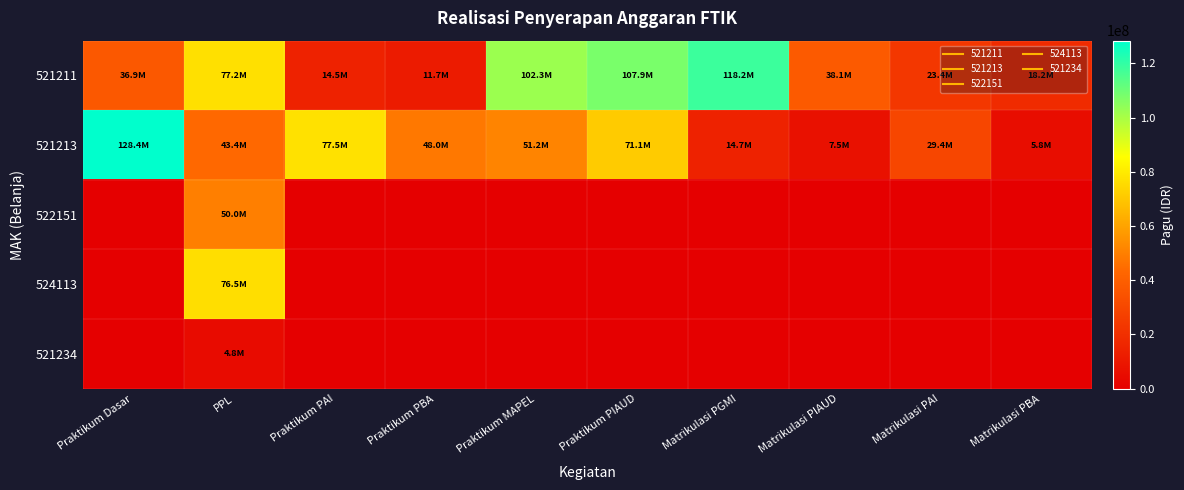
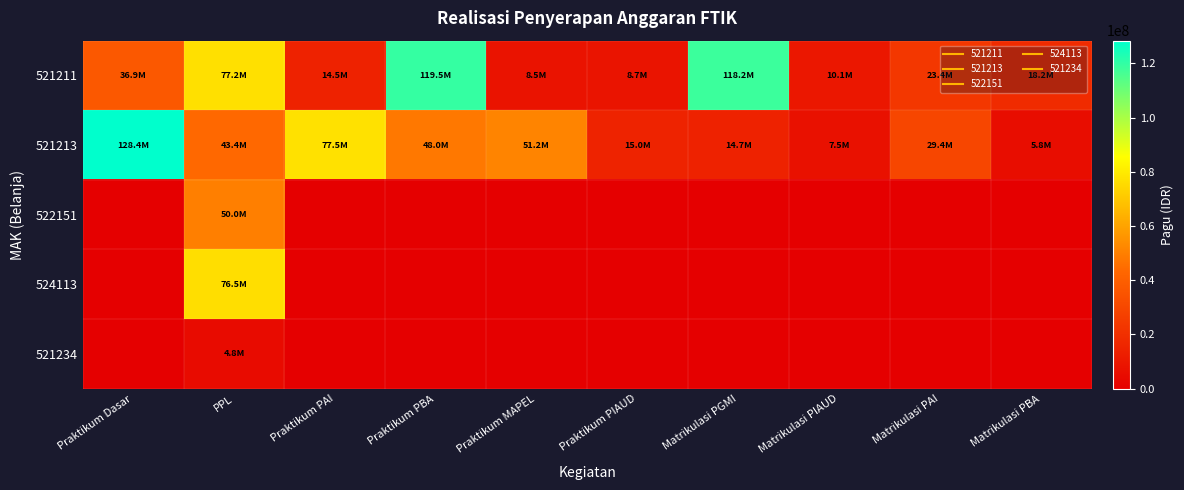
521211, Praktikum PBA: 11.7M -> 119.5M
521211, Praktikum MAPEL: 102.3M -> 8.5M
521211, Praktikum PIAUD: 107.9M -> 8.7M
521211, Matrikulasi PIAUD: 38.1M -> 10.1M
521213, Praktikum PIAUD: 71.1M -> 15.0M
